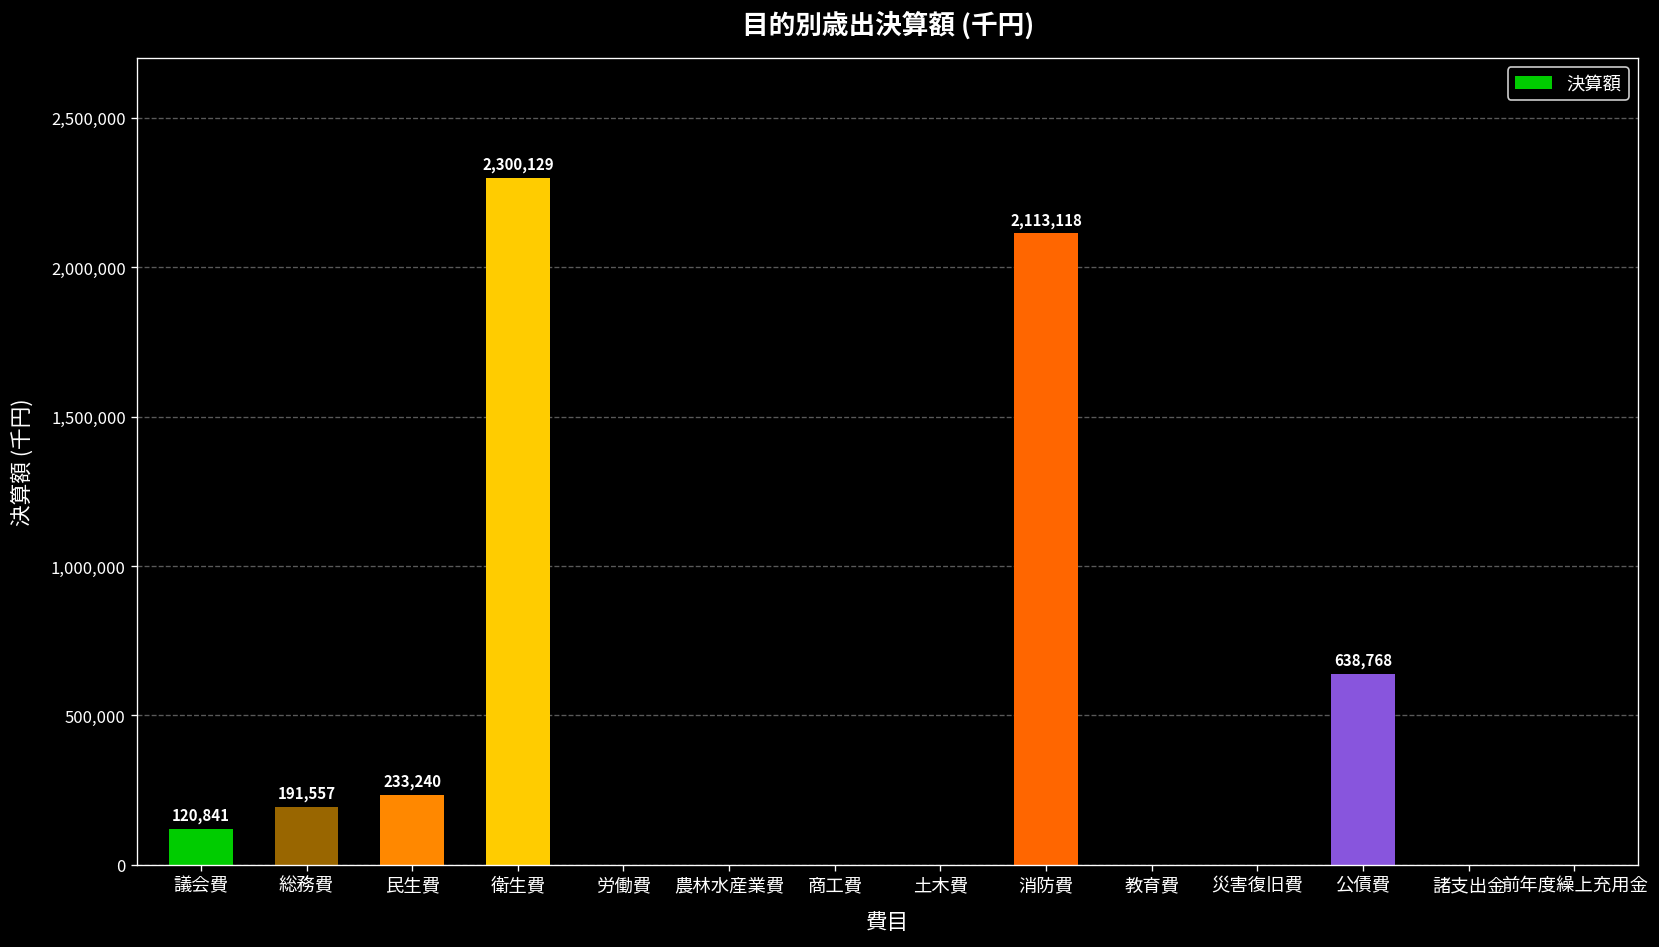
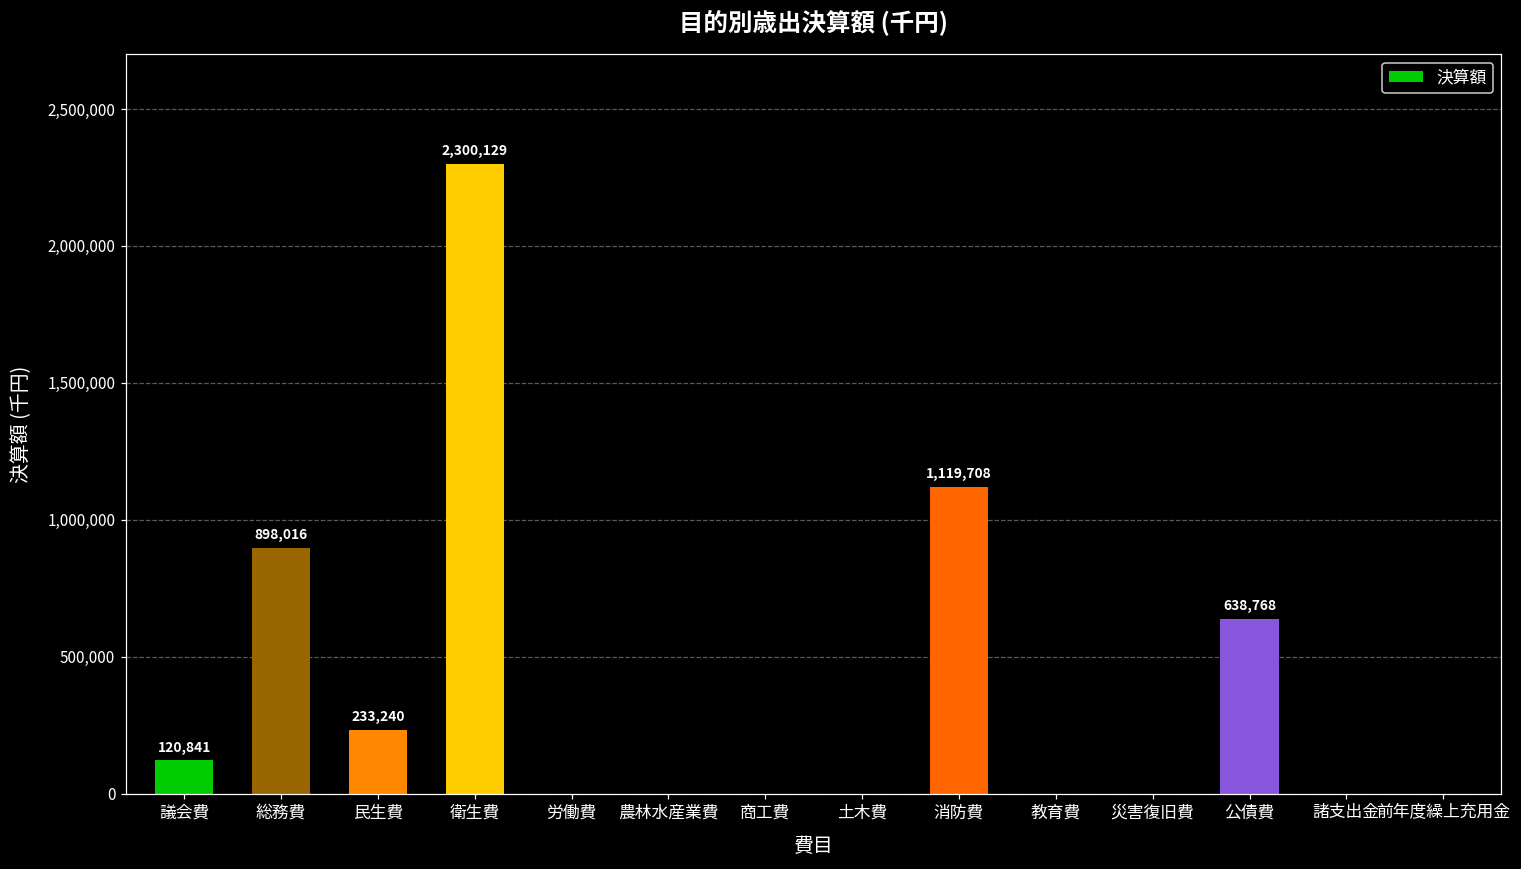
総務費: 191,557 -> 898,016
消防費: 2,113,118 -> 1,119,708
